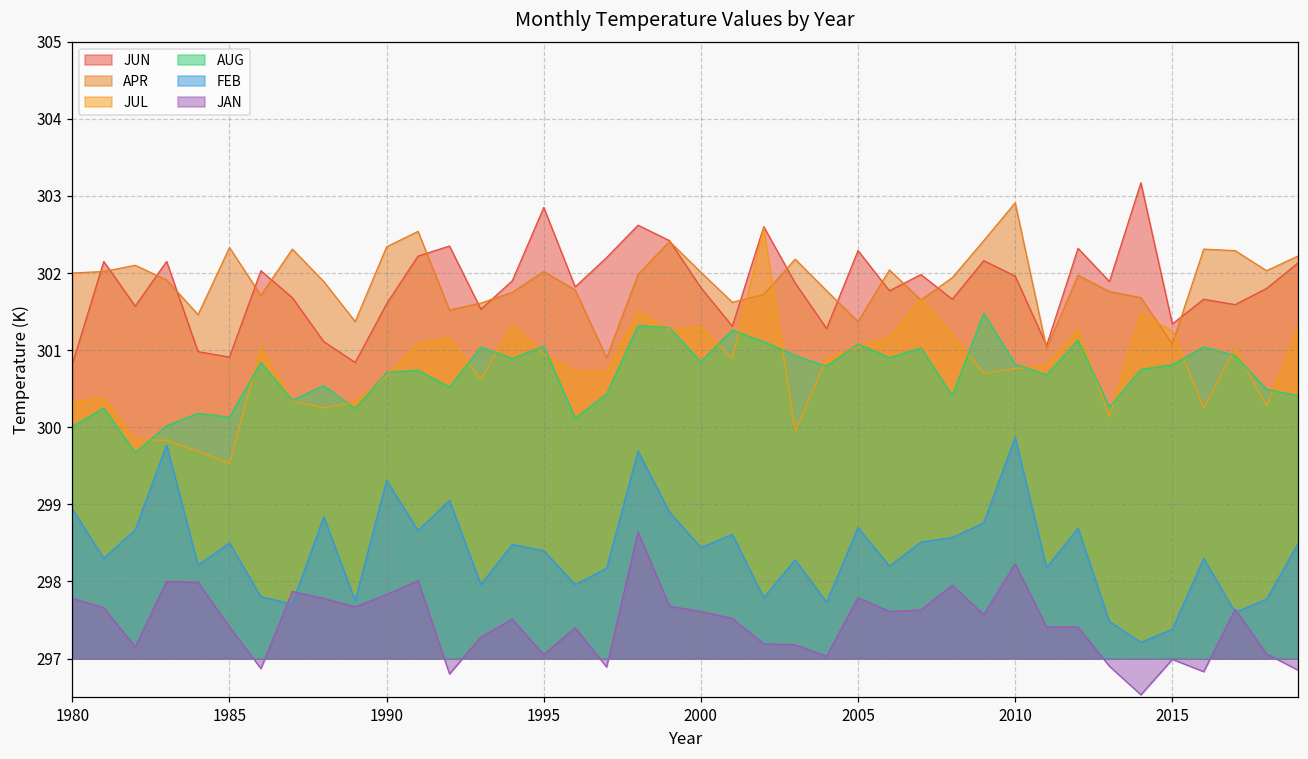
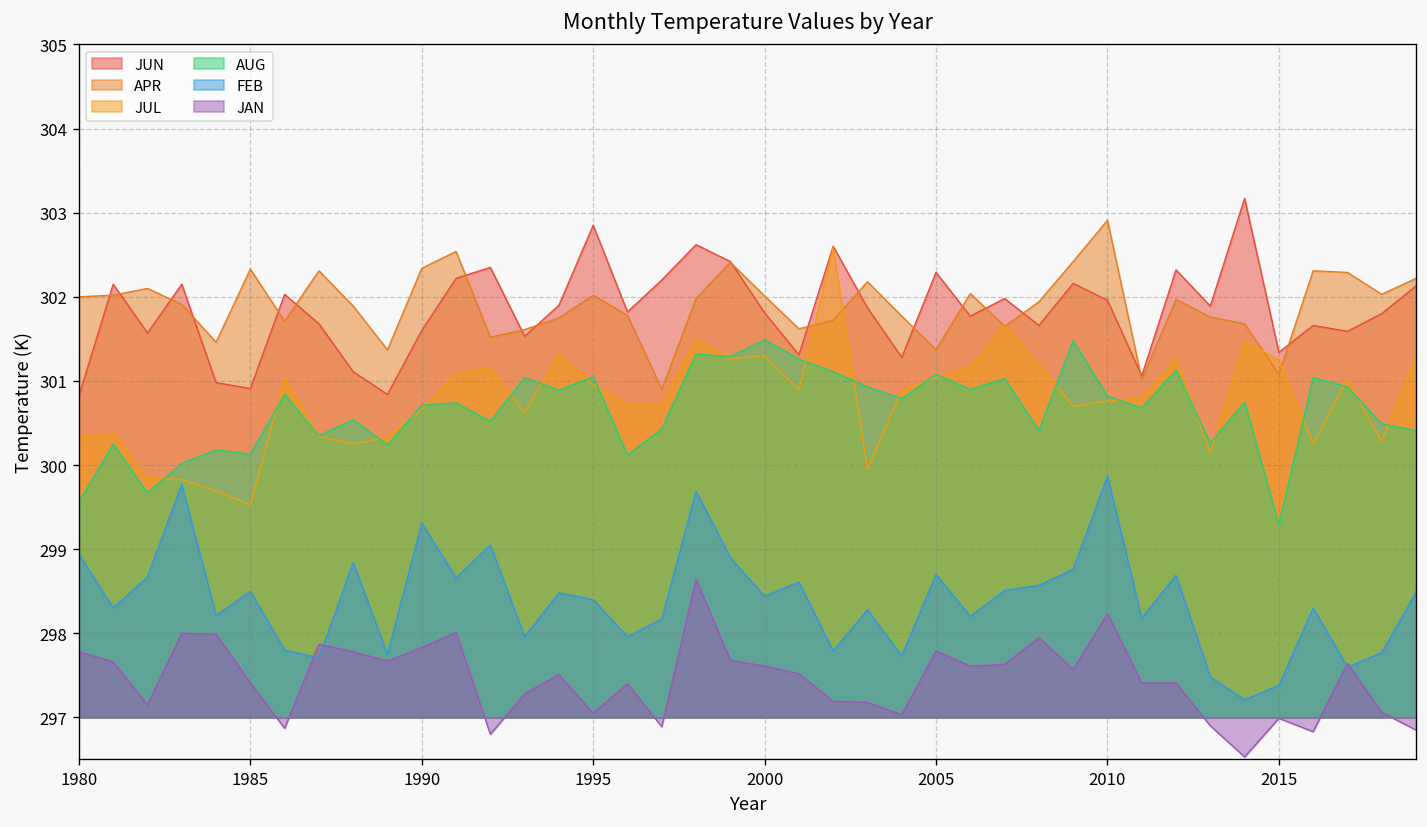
AUG, 1980: 300.0 -> 299.6
AUG, 2000: 300.9 -> 301.5
AUG, 2015: 300.8 -> 299.3
